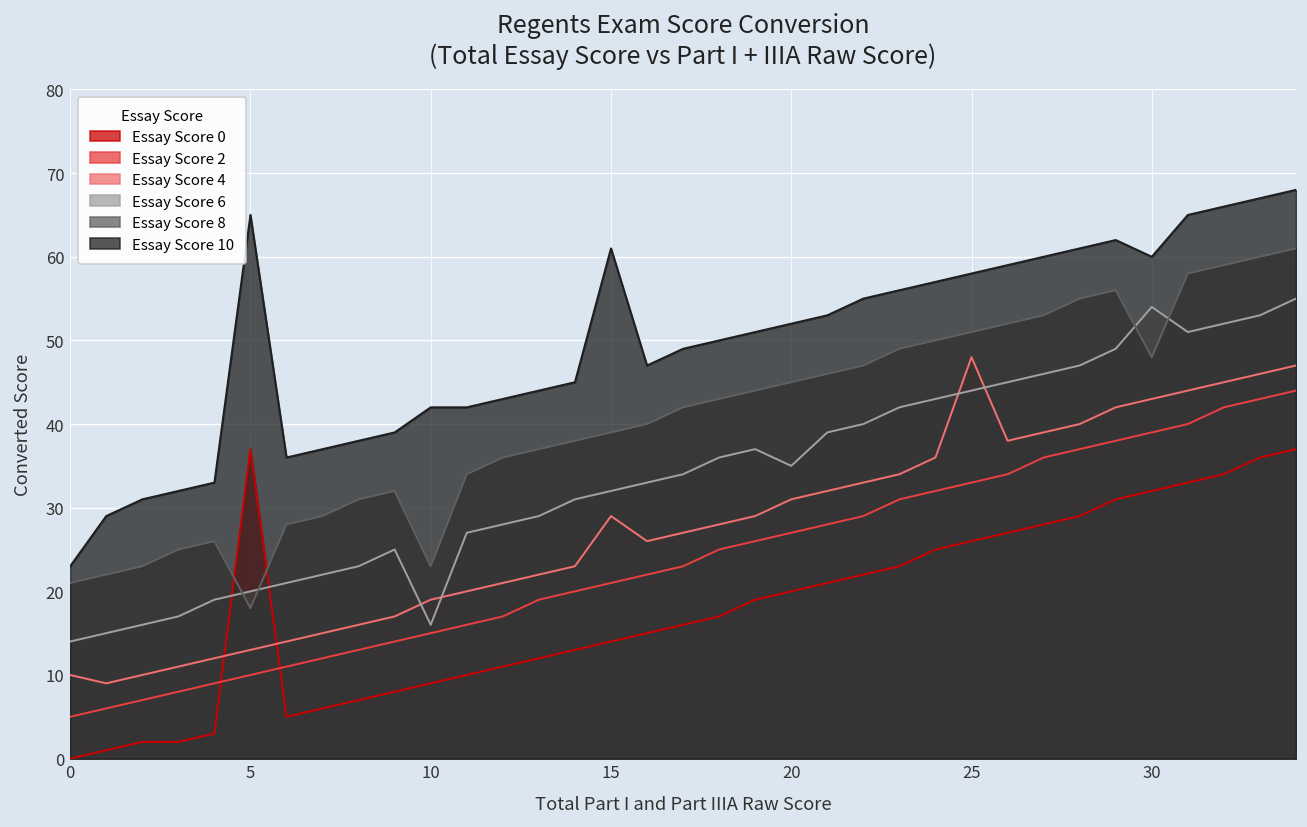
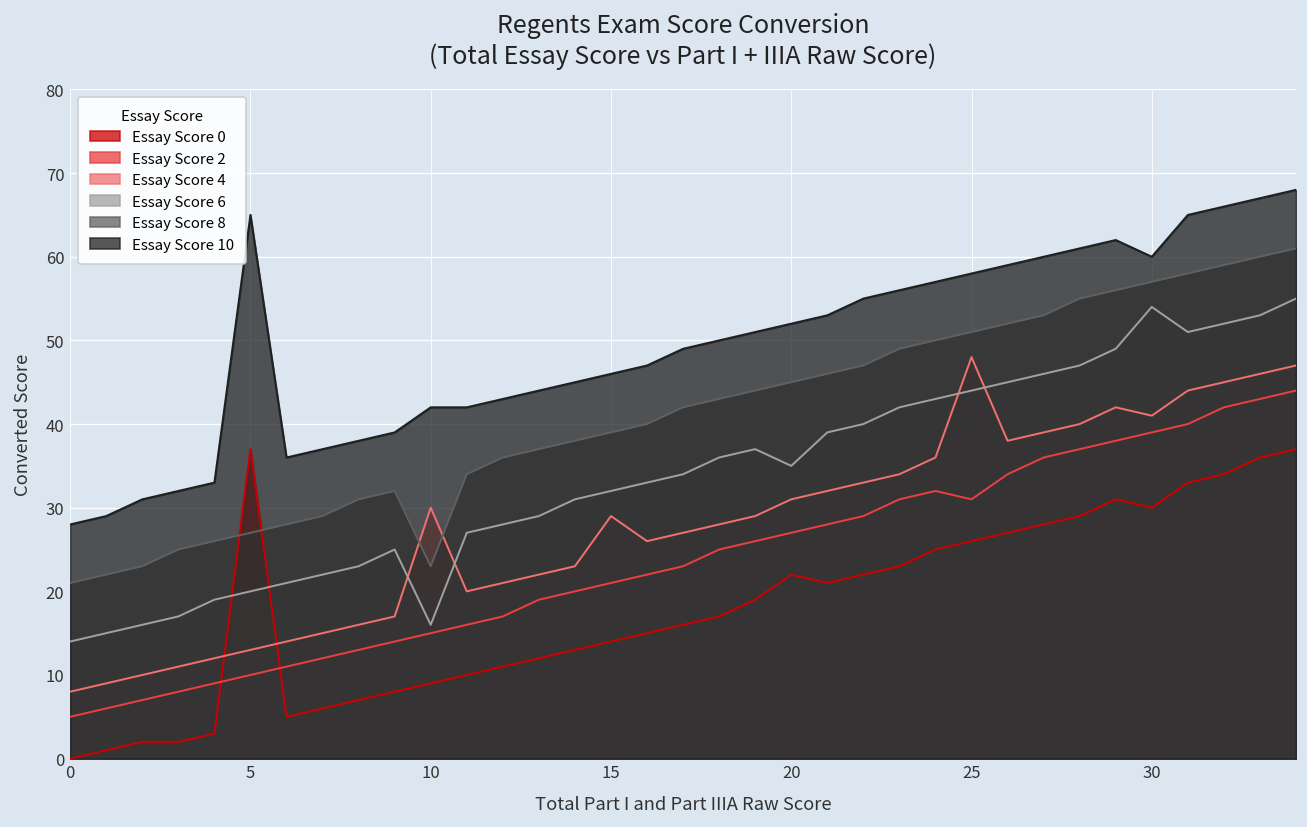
Essay Score 4, 0: 10 -> 8
Essay Score 10, 0: 23 -> 28
Essay Score 8, 5: 18 -> 27
Essay Score 4, 10: 19 -> 30
Essay Score 10, 15: 61 -> 46
Essay Score 0, 20: 20 -> 22
Essay Score 2, 25: 33 -> 31
Essay Score 0, 30: 32 -> 30
Essay Score 4, 30: 43 -> 41
Essay Score 8, 30: 48 -> 57
